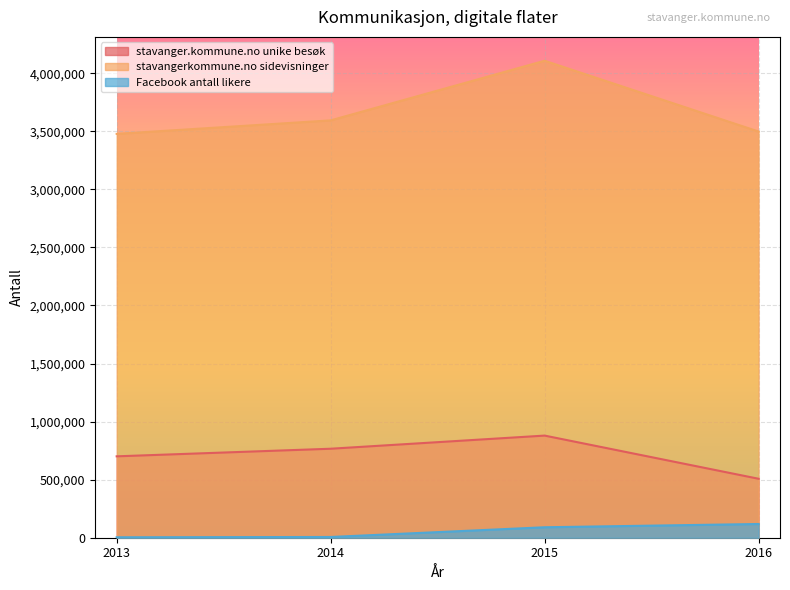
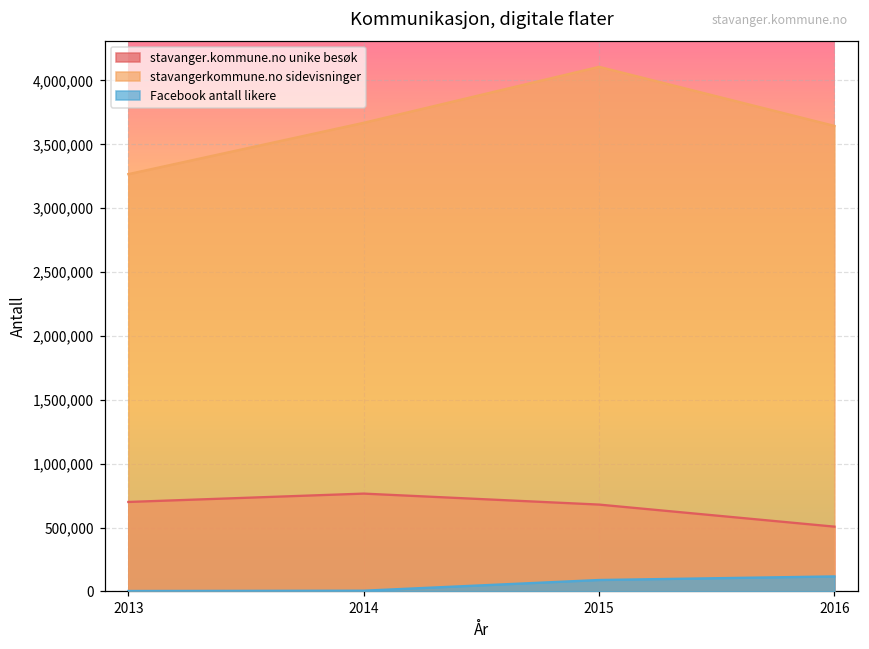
stavangerkommune.no sidevisninger, 2013: 3,480,000 -> 3,270,000
stavangerkommune.no sidevisninger, 2014: 3,590,000 -> 3,670,000
stavanger.kommune.no unike besøk, 2015: 880,000 -> 680,000
stavangerkommune.no sidevisninger, 2016: 3,500,000 -> 3,640,000
